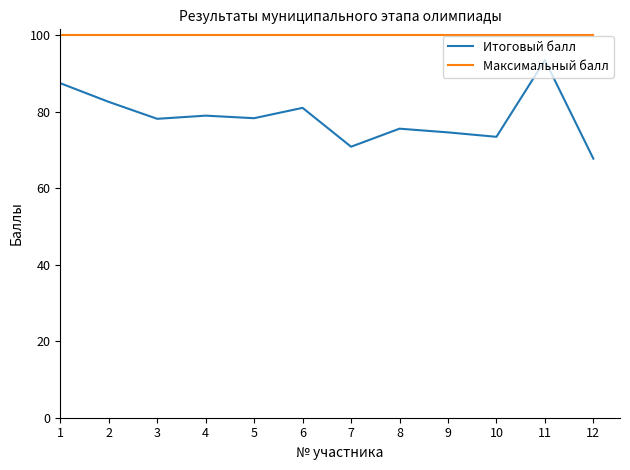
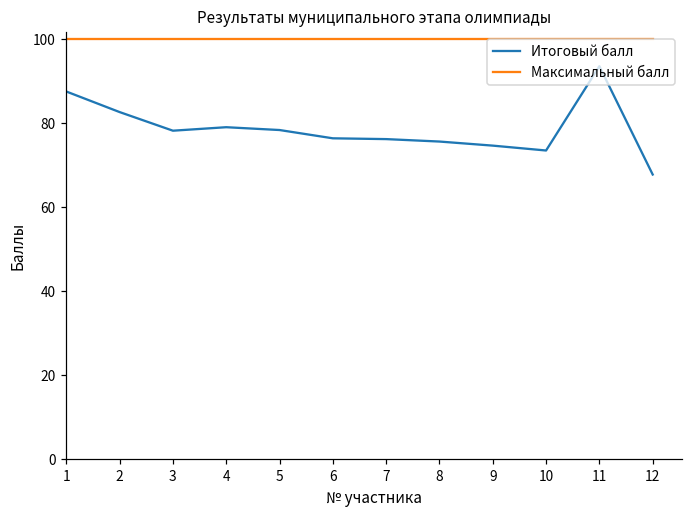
Итоговый балл, 6: 81 -> 76
Итоговый балл, 7: 71 -> 76
